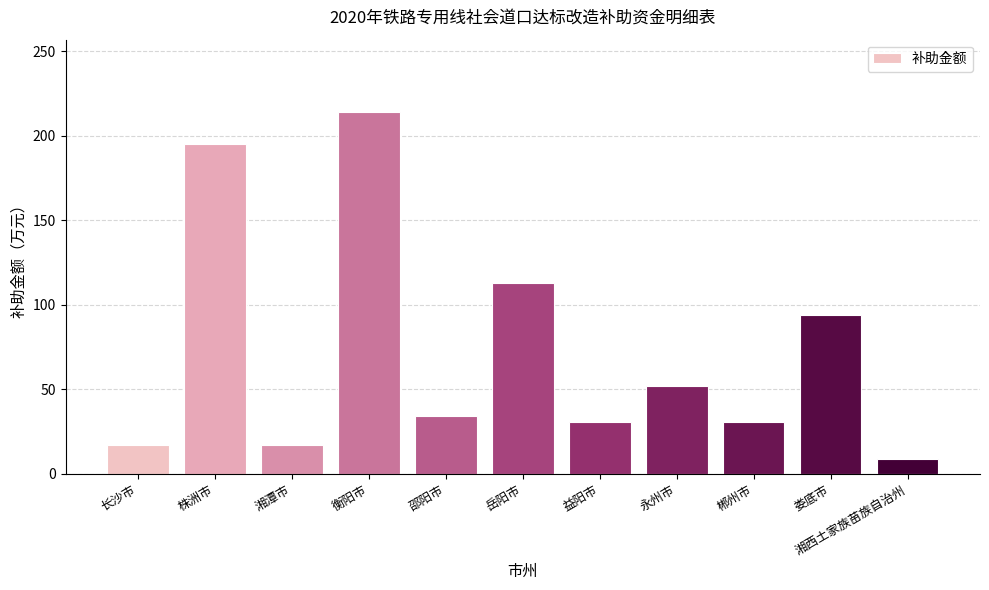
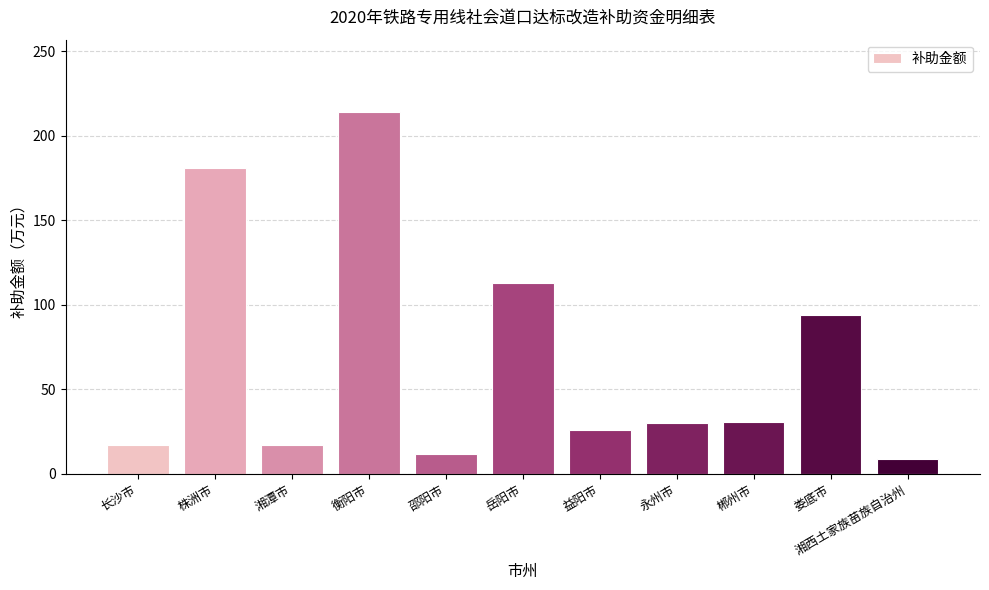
株洲市: 195 -> 181
邵阳市: 34 -> 12
益阳市: 31 -> 26
永州市: 52 -> 30
